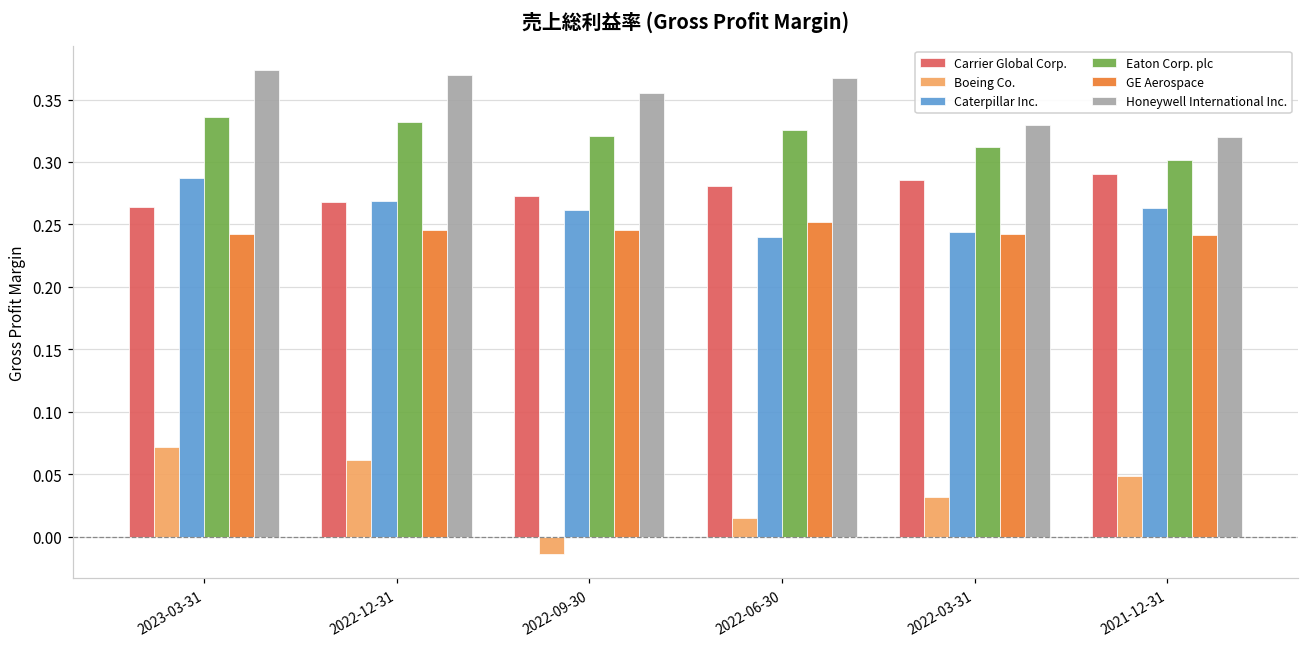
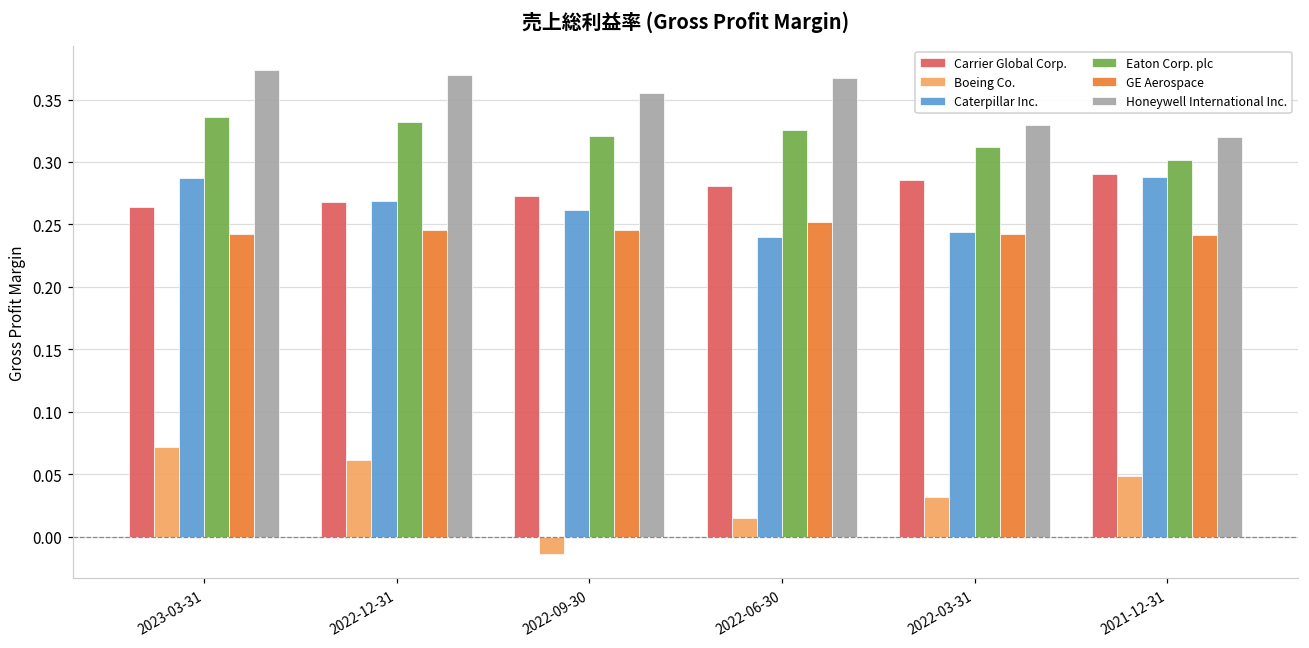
Caterpillar Inc., 2021-12-31: 0.263 -> 0.288
